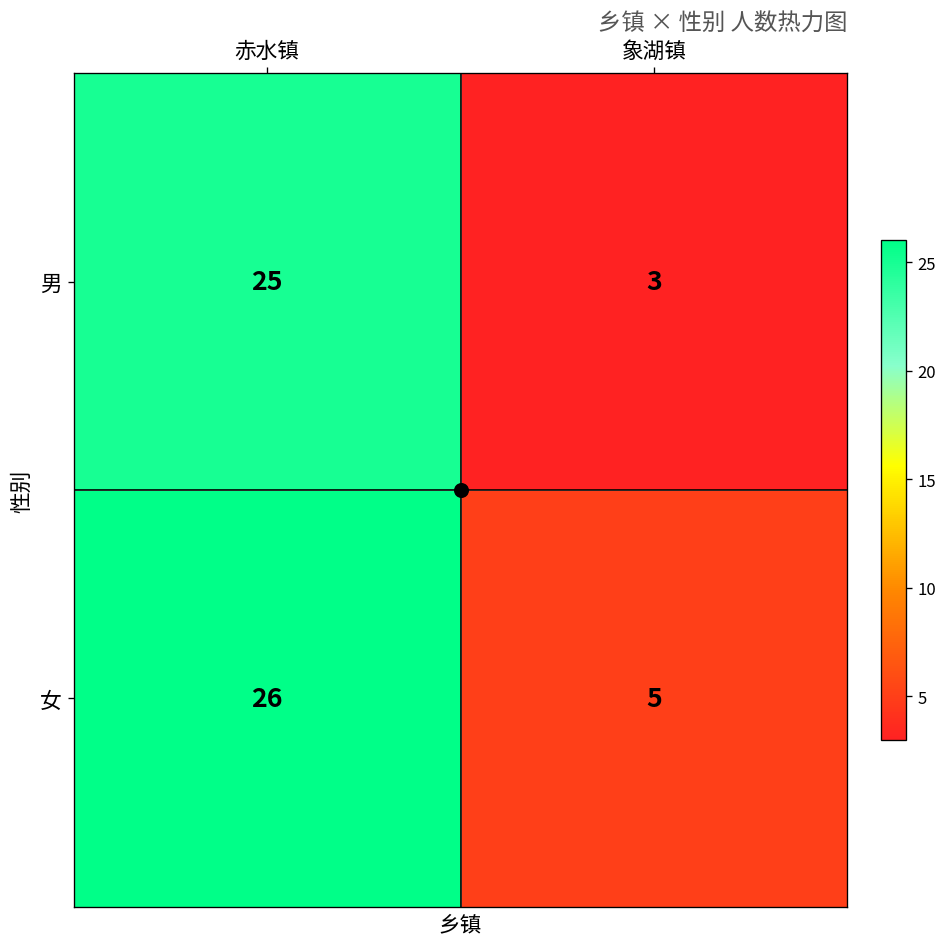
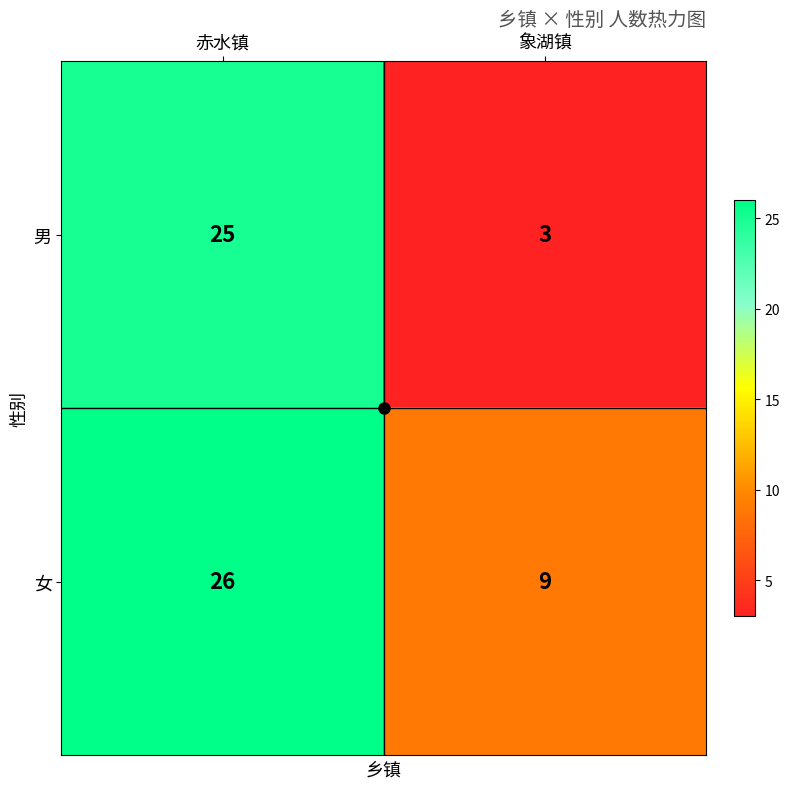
女, 象湖镇: 5 -> 9
